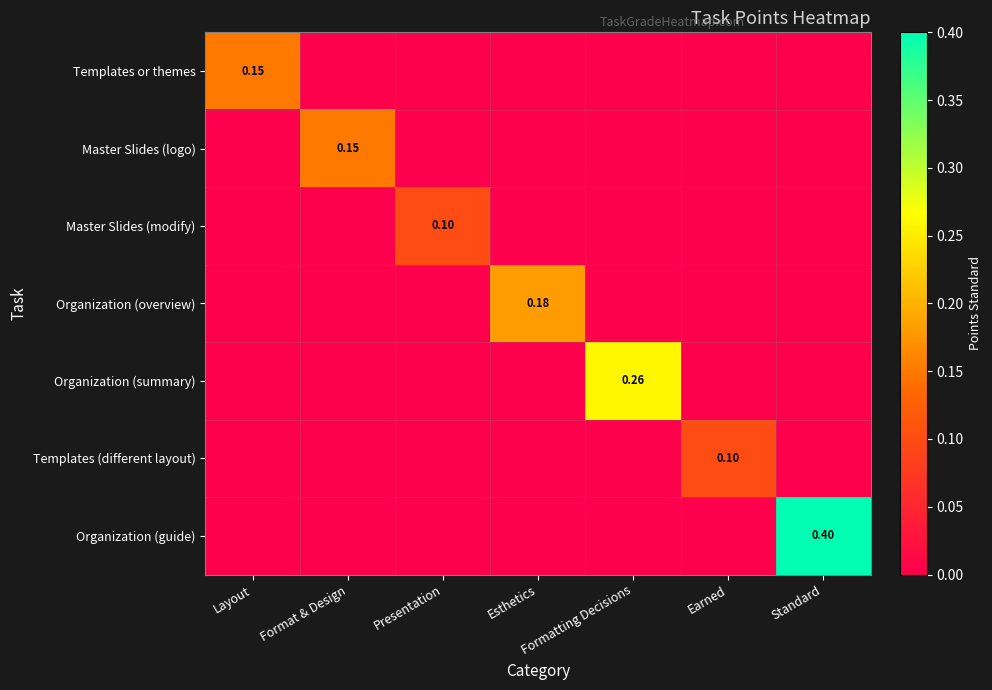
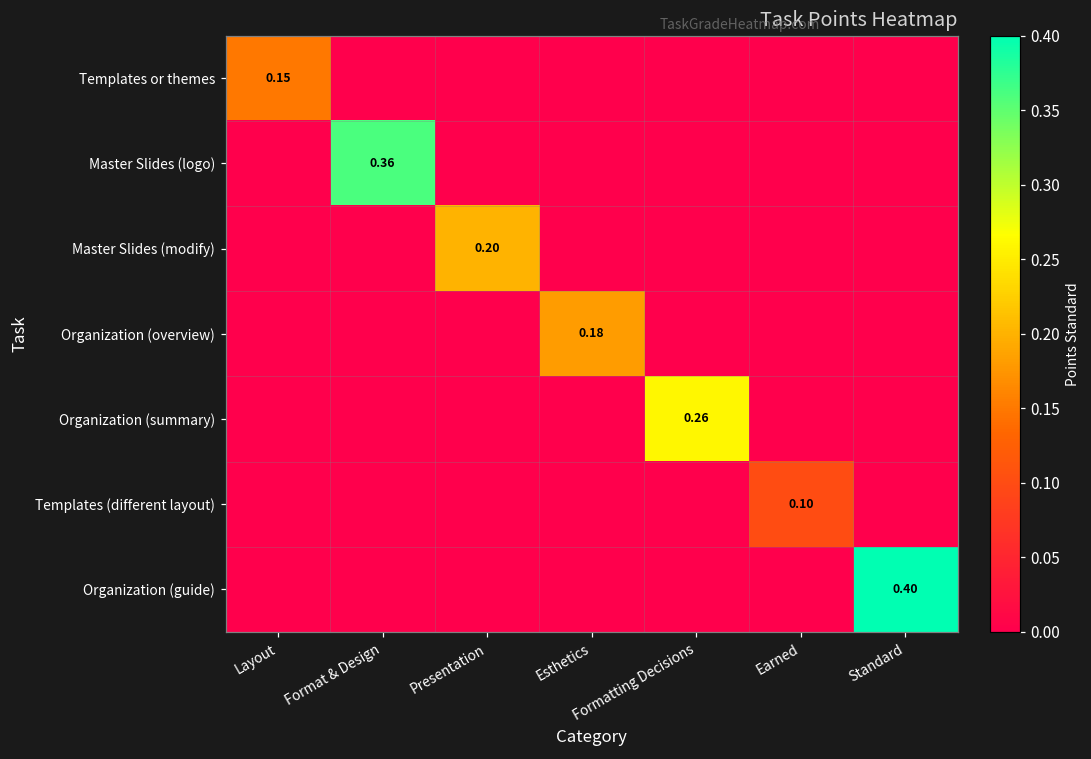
Master Slides (logo), Format & Design: 0.15 -> 0.36
Master Slides (modify), Presentation: 0.10 -> 0.20
